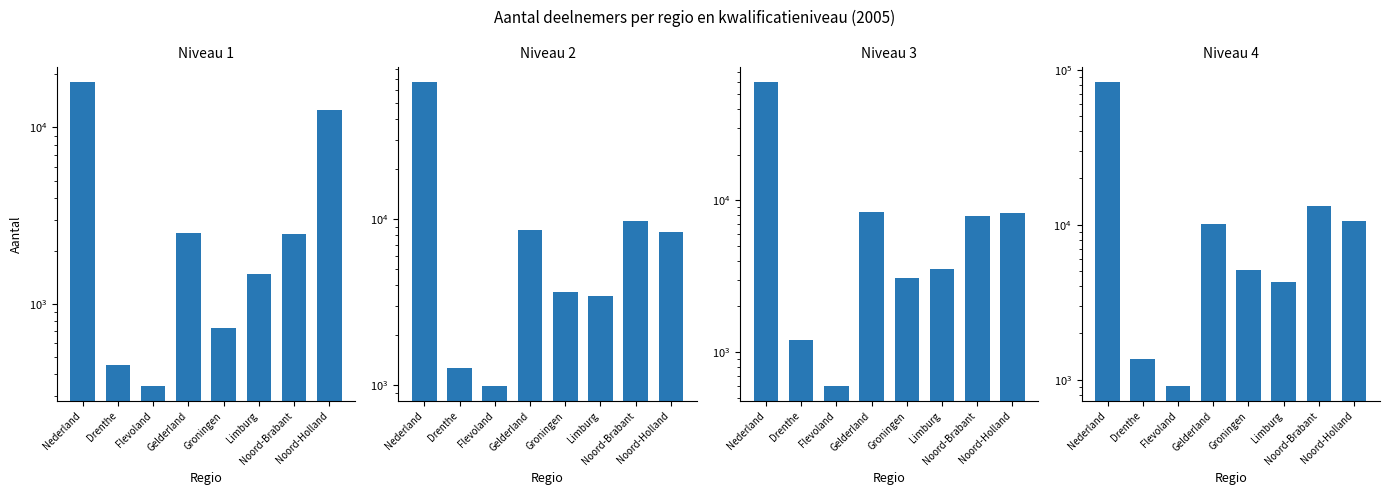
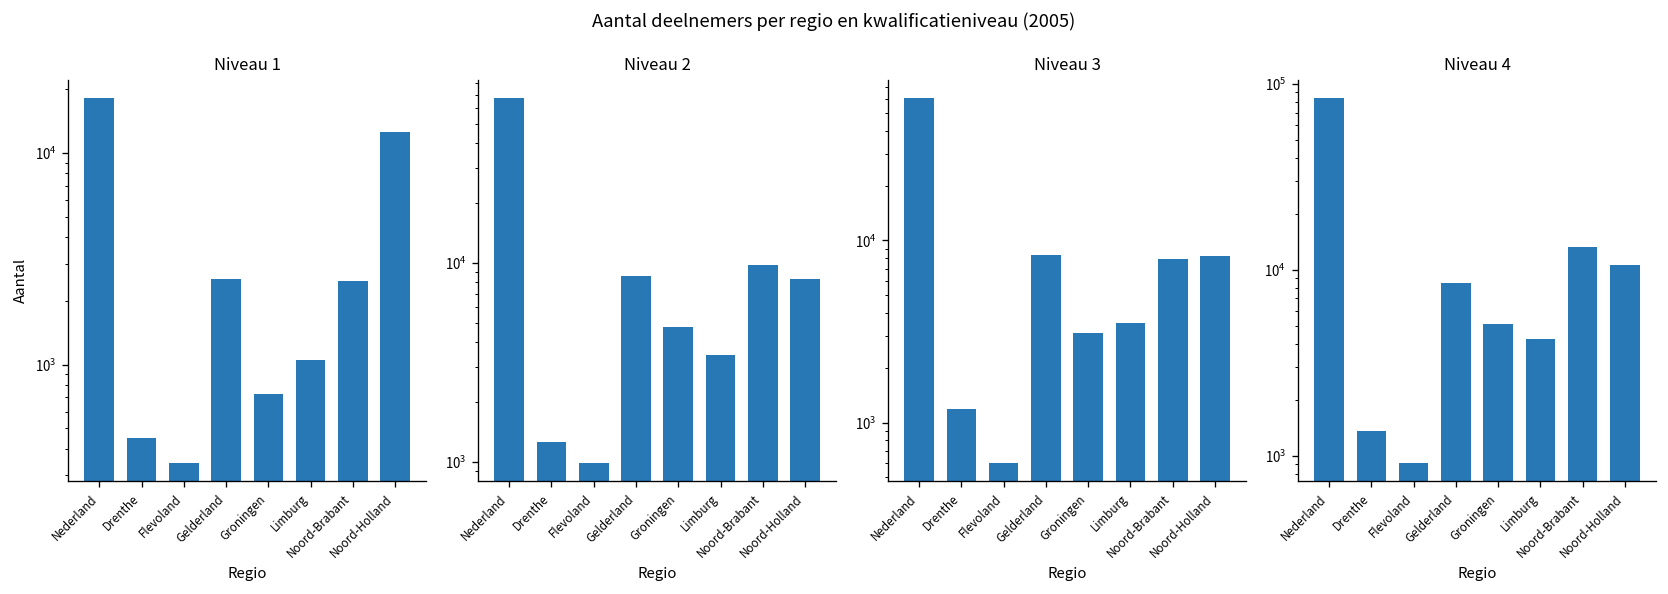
Niveau 1, Limburg: 1500 -> 1000
Niveau 2, Groningen: 3700 -> 4800
Niveau 4, Gelderland: 10000 -> 9000
